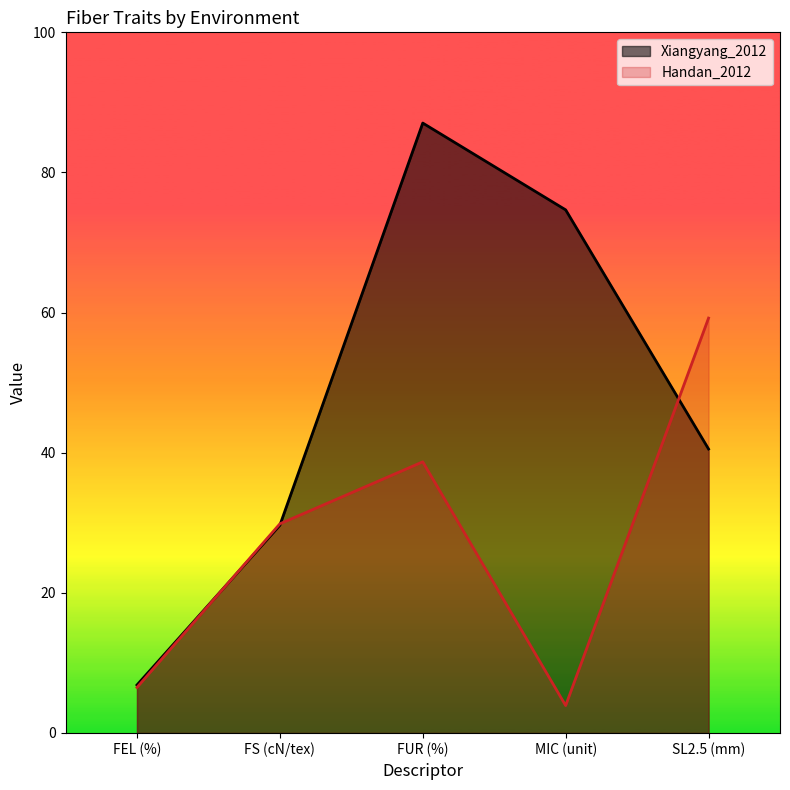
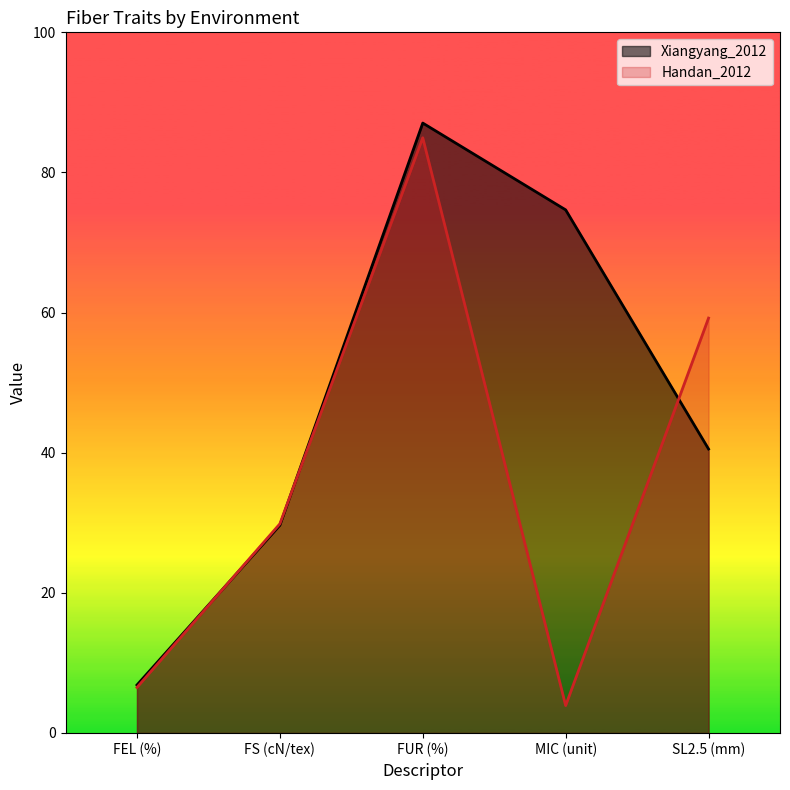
Handan_2012, FUR (%): 39 -> 85
